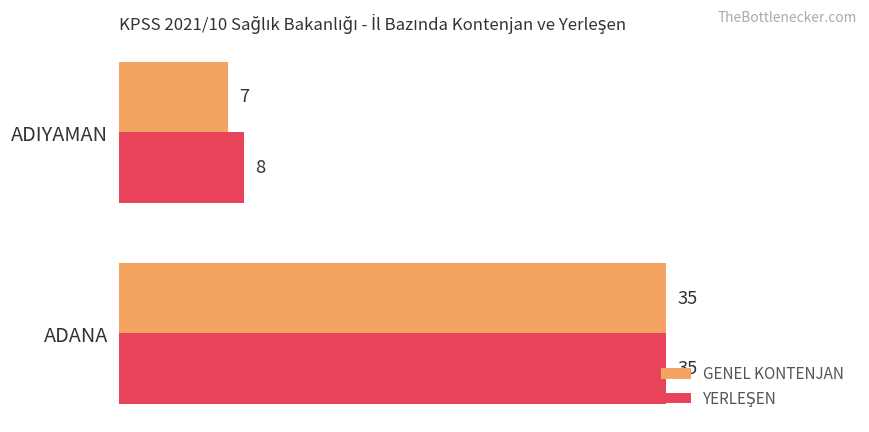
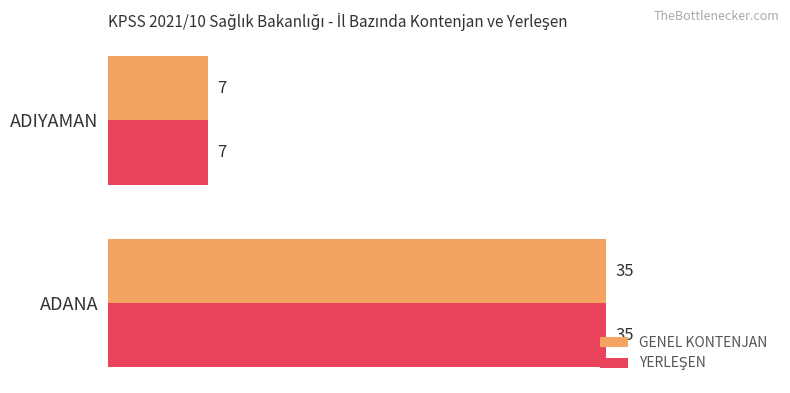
YERLEŞEN, ADIYAMAN: 8 -> 7
